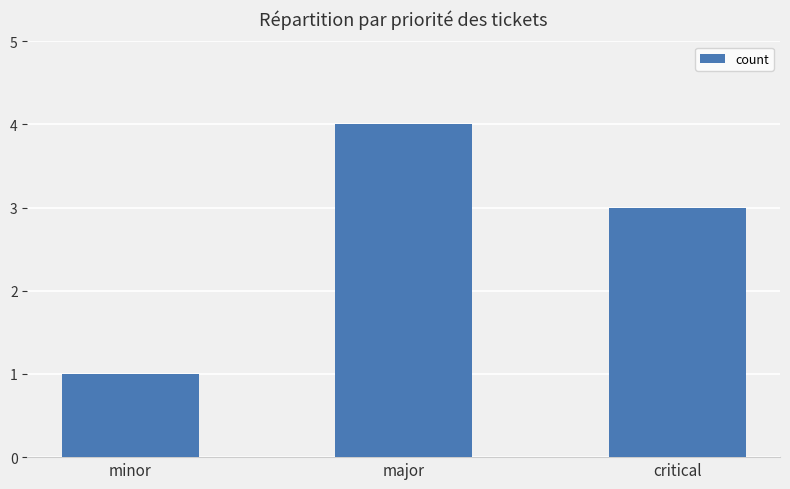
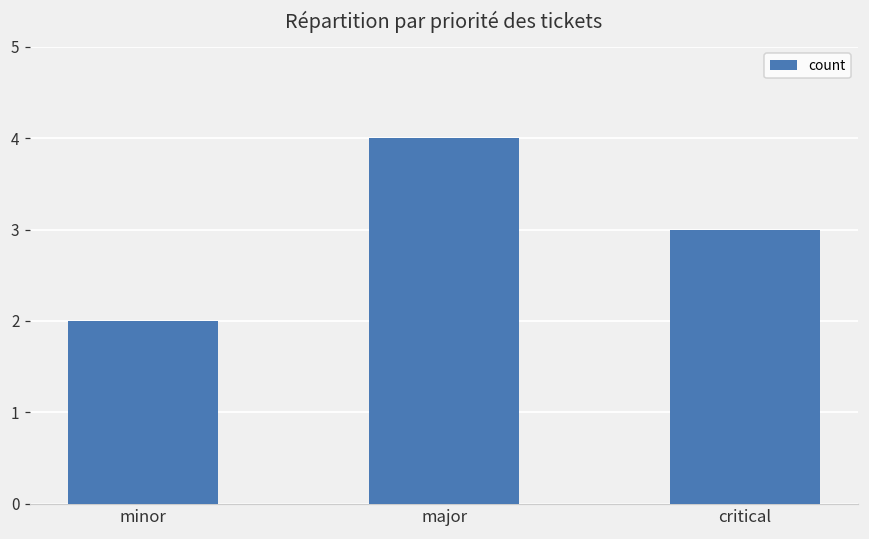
minor: 1 -> 2
